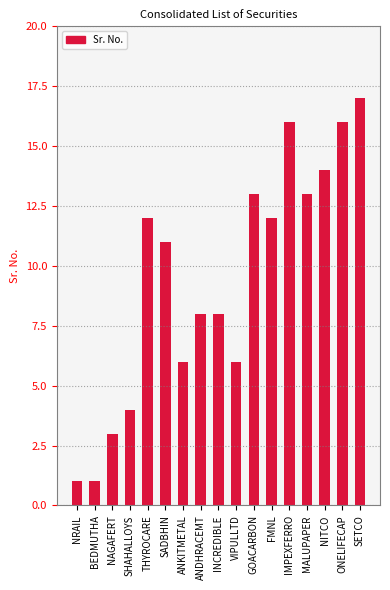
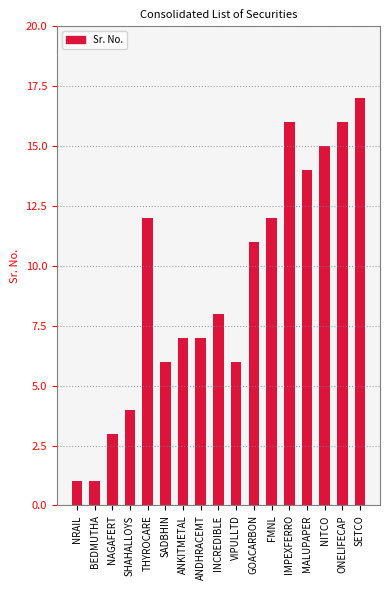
SADBHIN: 11 -> 6
ANKITMETAL: 6 -> 7
ANDHRACEMT: 8 -> 7
GOACARBON: 13 -> 11
MALUPAPER: 13 -> 14
NITCO: 14 -> 15
